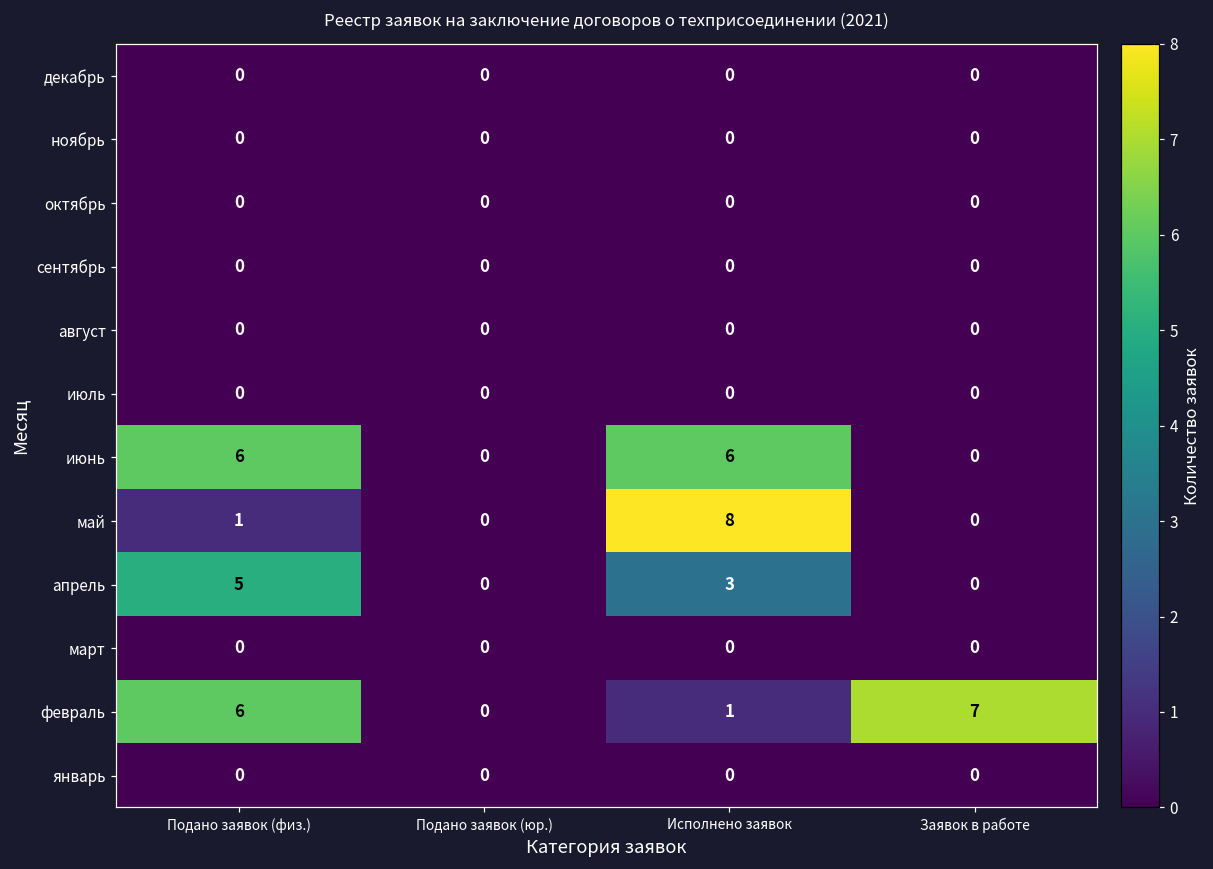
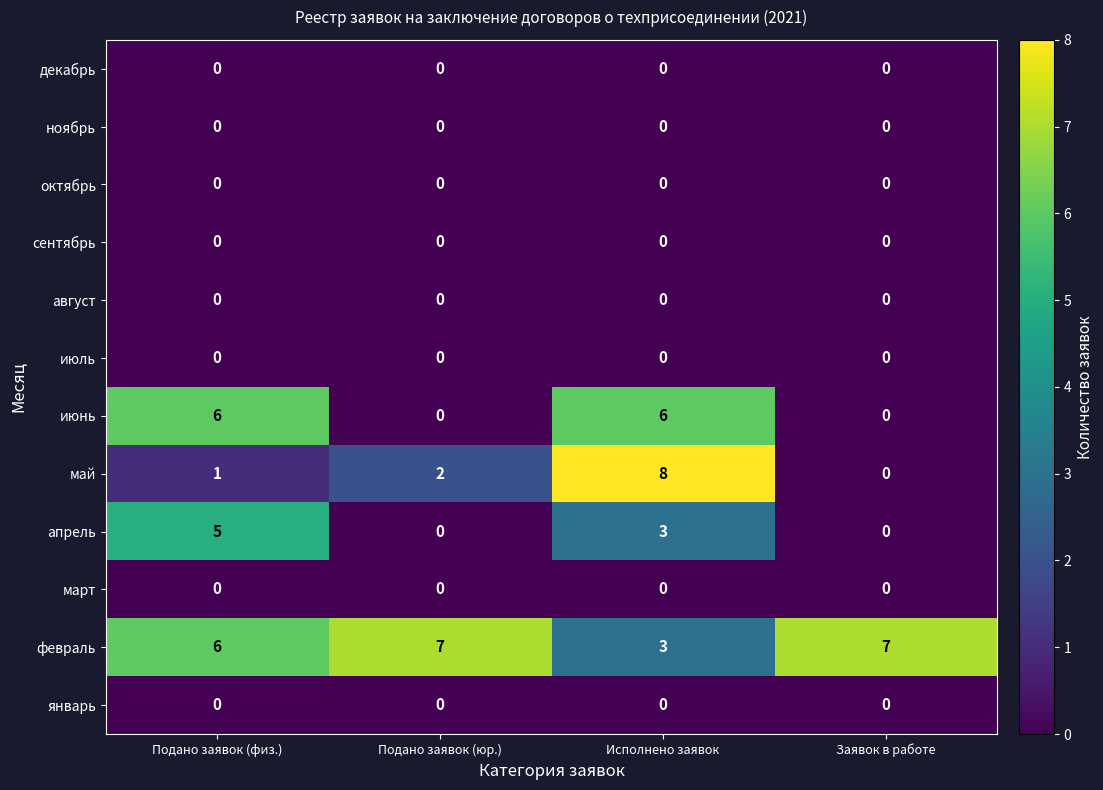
май, Подано заявок (юр.): 0 -> 2
февраль, Подано заявок (юр.): 0 -> 7
февраль, Исполнено заявок: 1 -> 3
